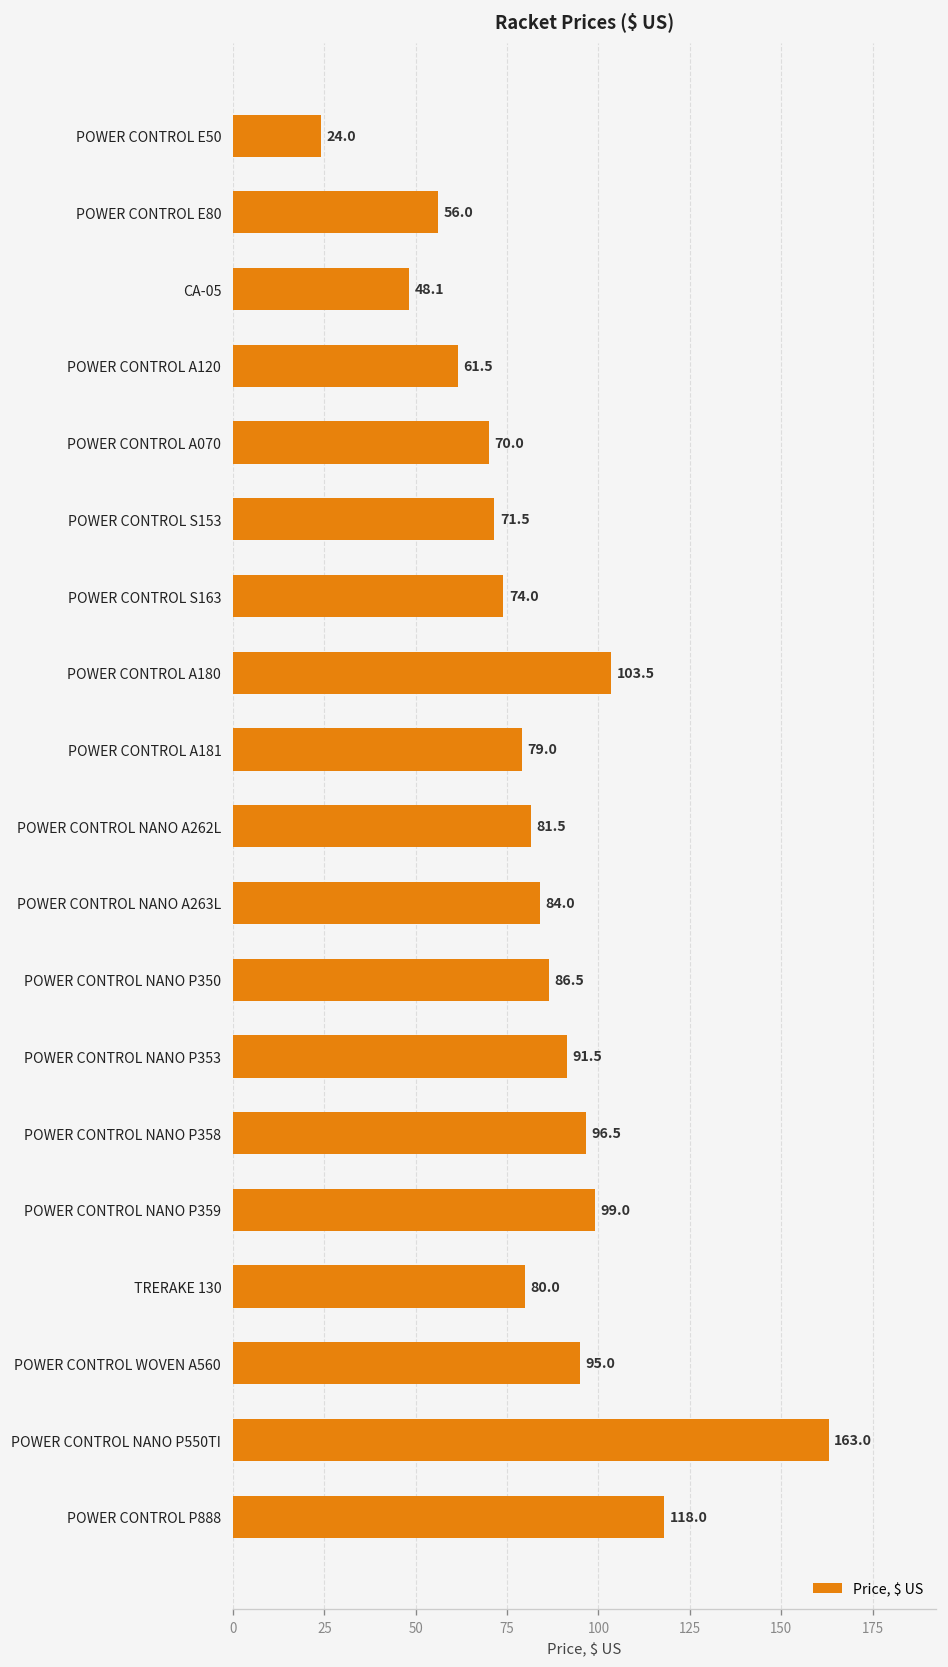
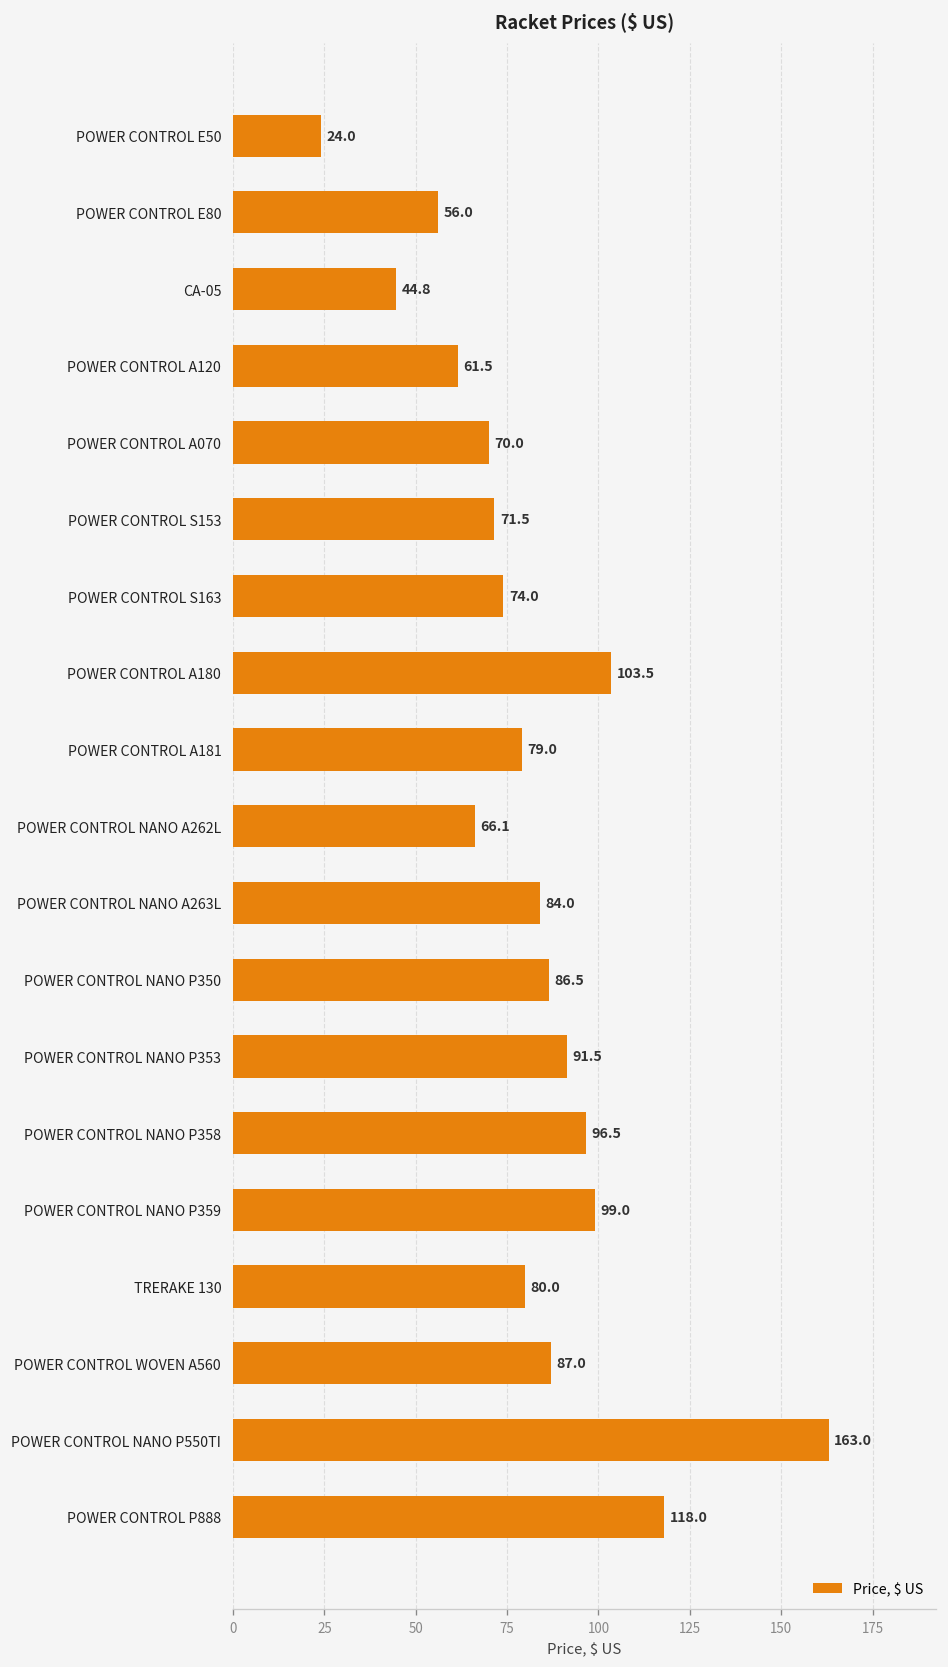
CA-05: 48.1 -> 44.8
POWER CONTROL NANO A262L: 81.5 -> 66.1
POWER CONTROL WOVEN A560: 95.0 -> 87.0
